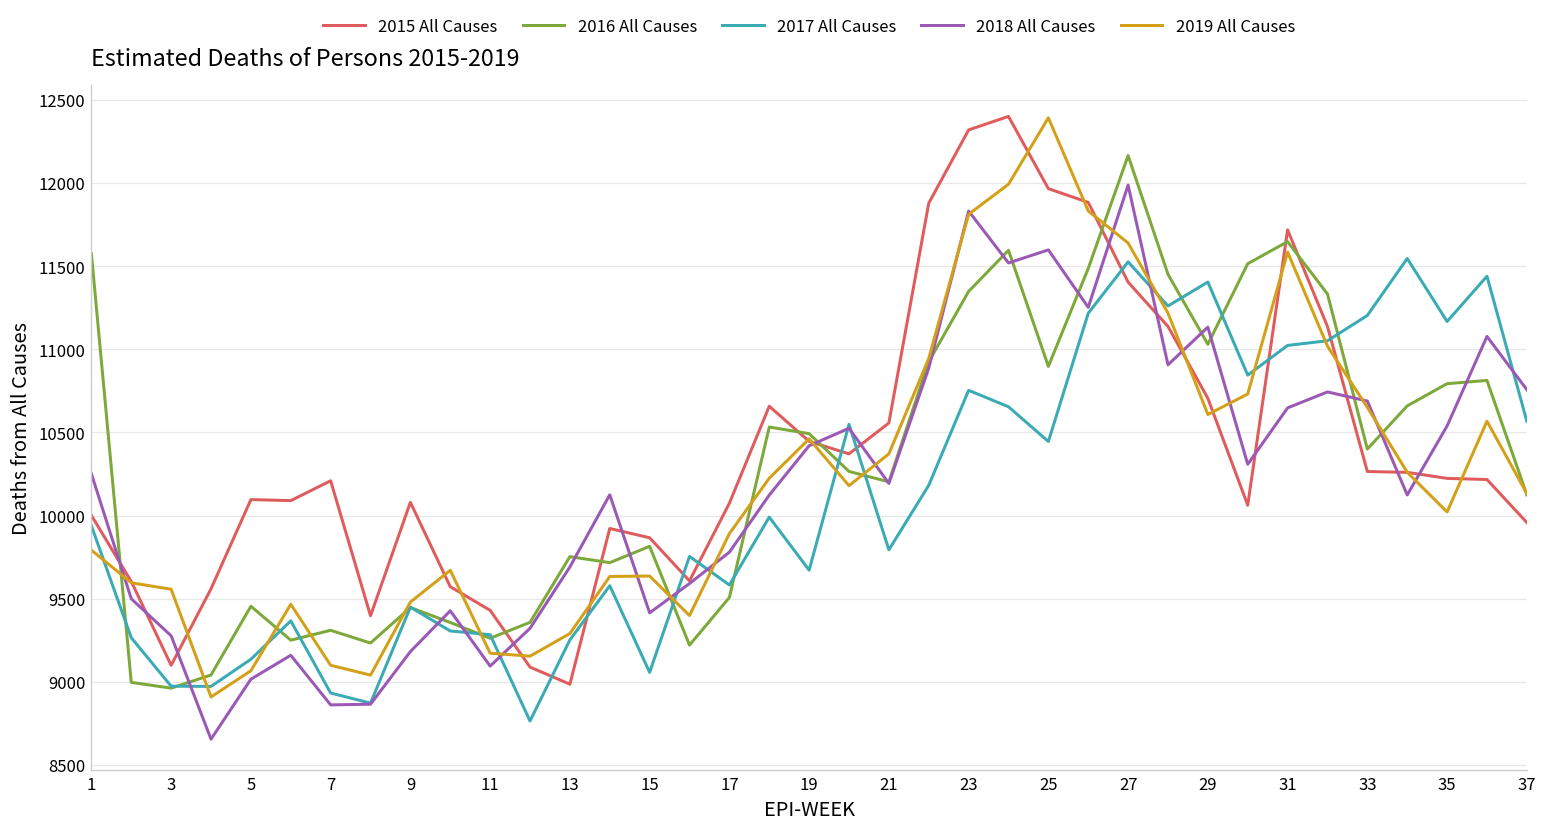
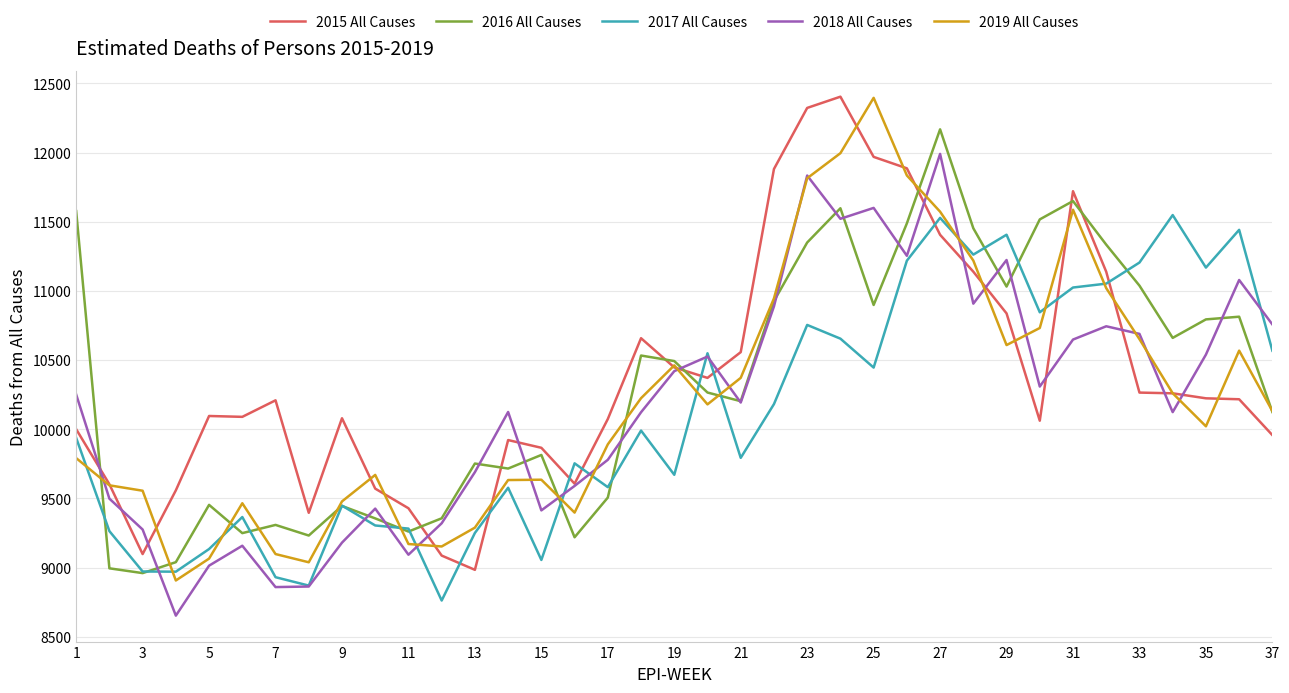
2019 All Causes, 27: 11640 -> 11570
2015 All Causes, 29: 10710 -> 10840
2018 All Causes, 29: 11130 -> 11220
2016 All Causes, 33: 10400 -> 11040
